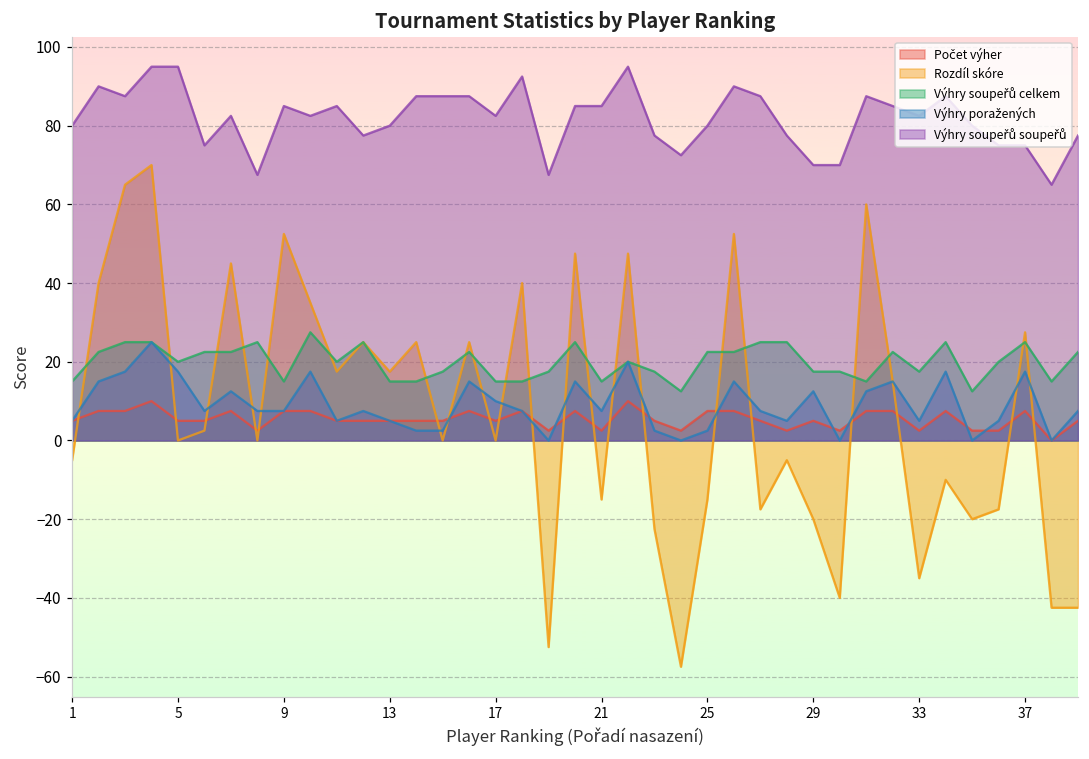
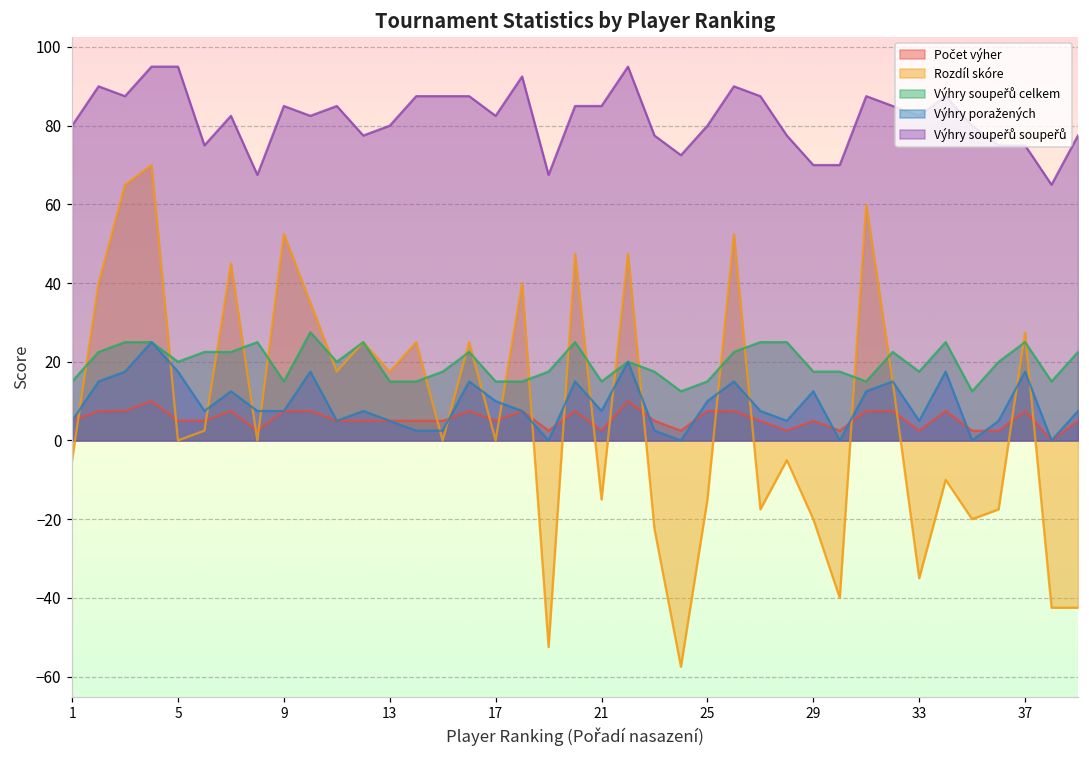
Výhry soupeřů celkem, 25: 23 -> 15
Výhry poražených, 25: 3 -> 10
